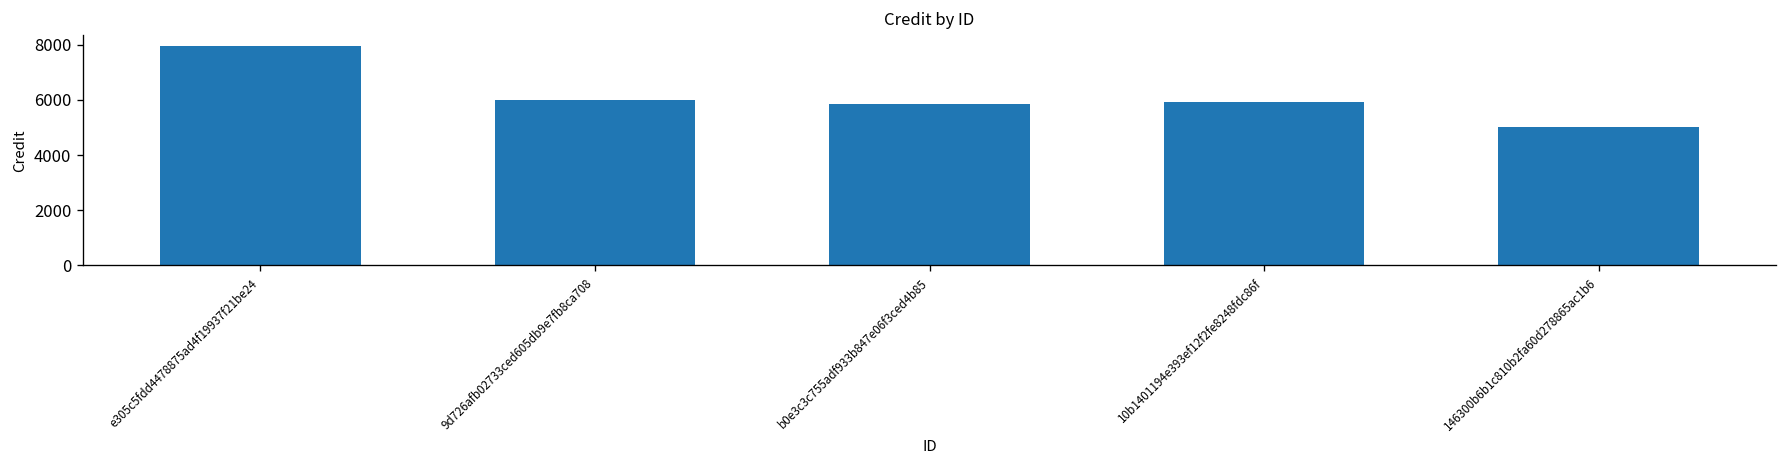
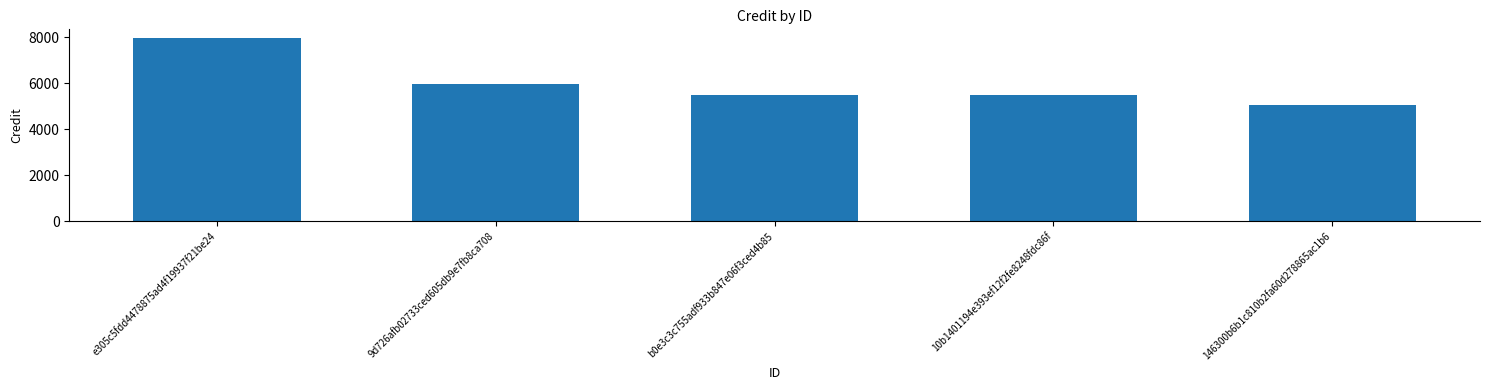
b0e3c3c755adf933b847e06f3ced4b85: 5900 -> 5500
10b1401194e393ef12f2fe8248fdc86f: 5900 -> 5500
